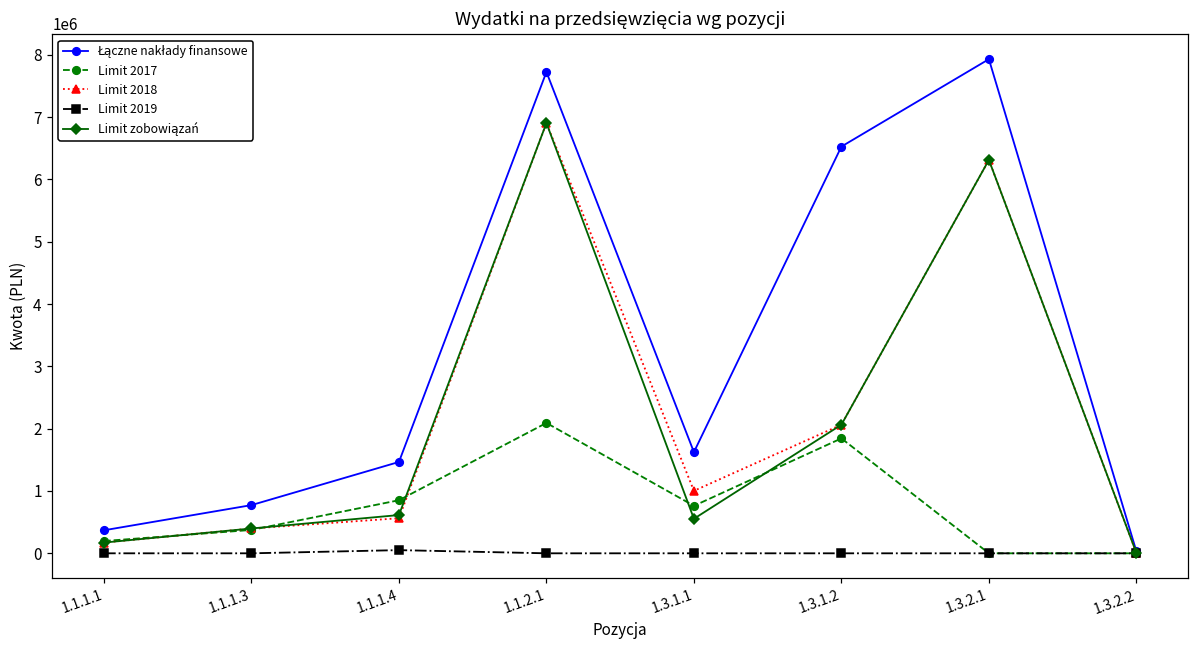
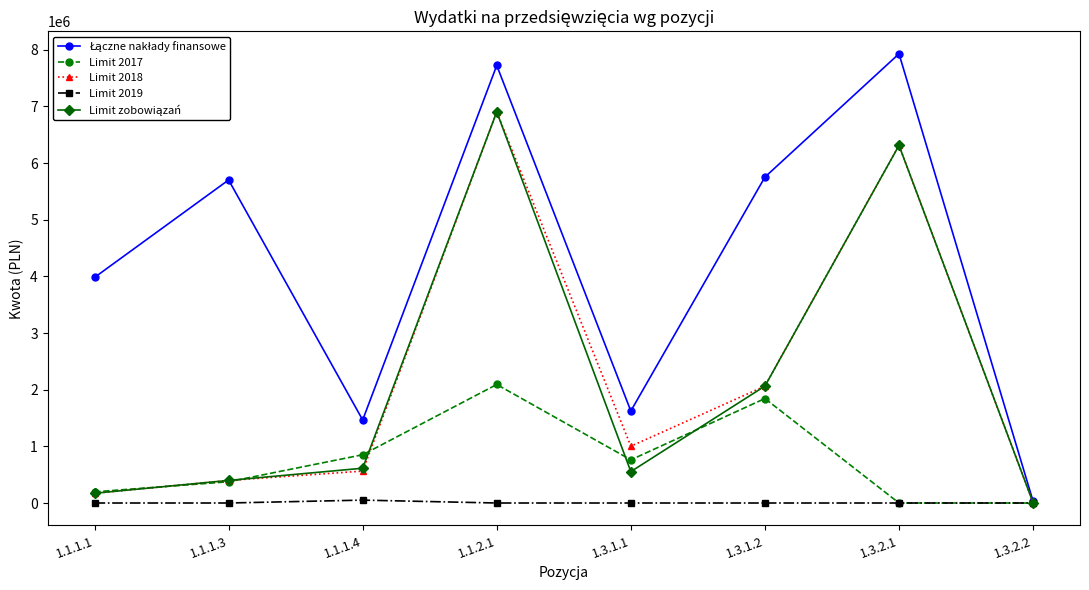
Łączne nakłady finansowe, 1.1.1.1: 400000 -> 4000000
Łączne nakłady finansowe, 1.1.1.3: 800000 -> 5700000
Łączne nakłady finansowe, 1.3.1.2: 6500000 -> 5800000
